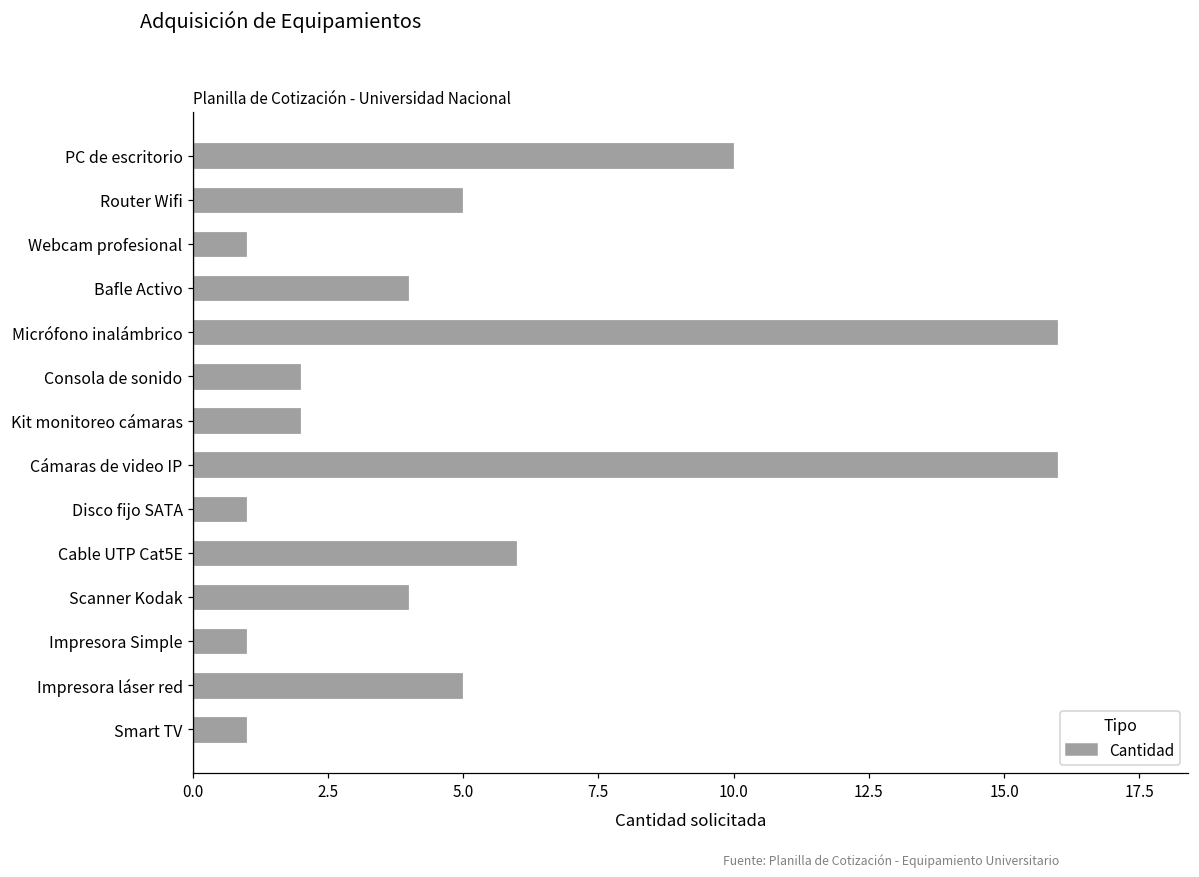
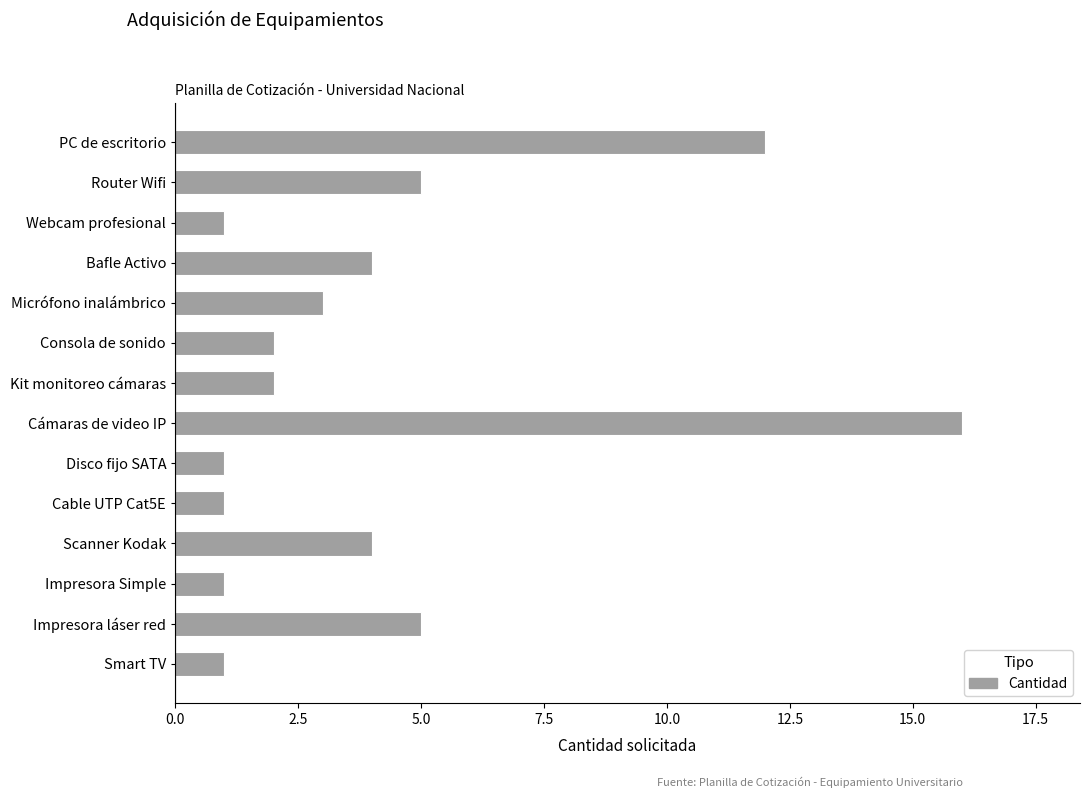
PC de escritorio: 10 -> 12
Micrófono inalámbrico: 16 -> 3
Cable UTP Cat5E: 6 -> 1
